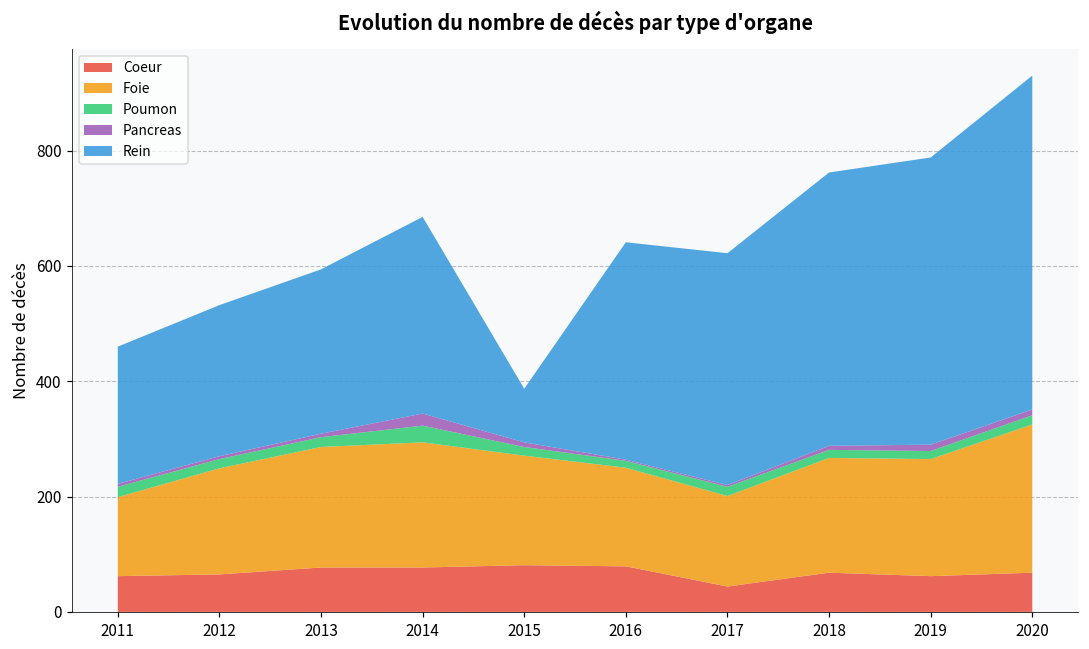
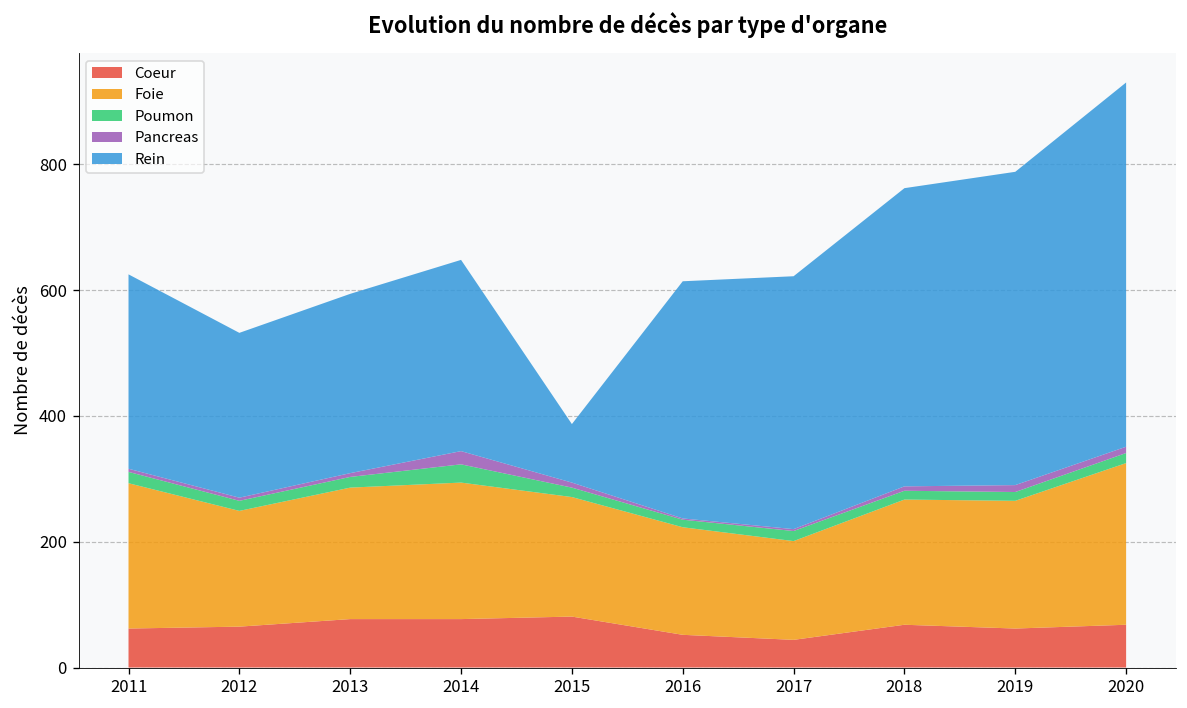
Foie, 2011: 140 -> 230
Rein, 2011: 240 -> 310
Rein, 2014: 340 -> 300
Coeur, 2016: 80 -> 50
